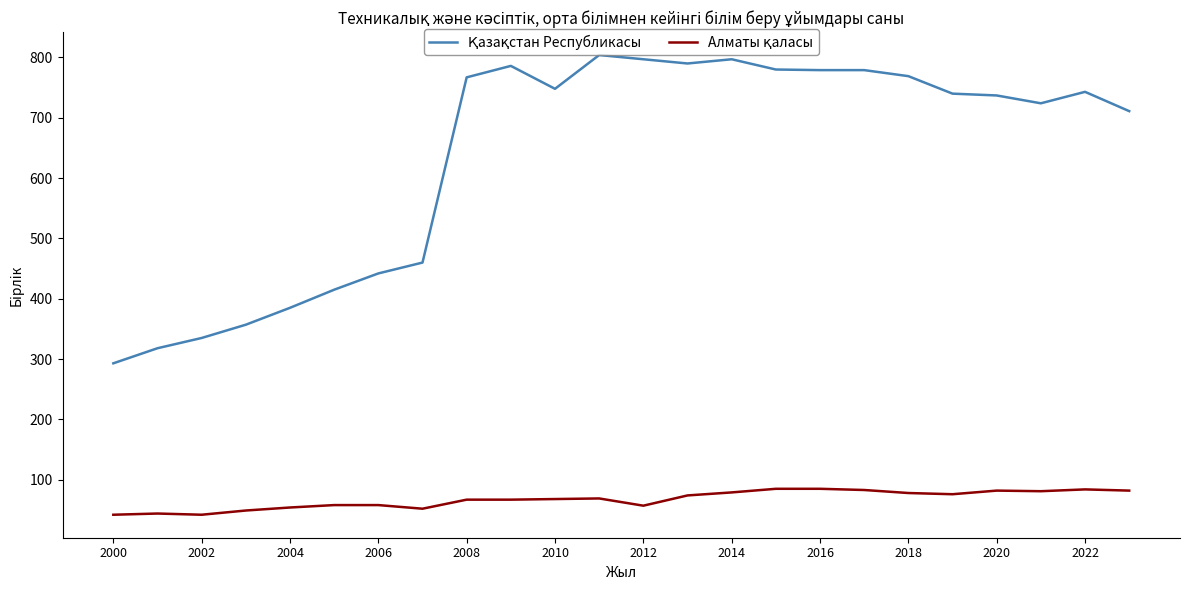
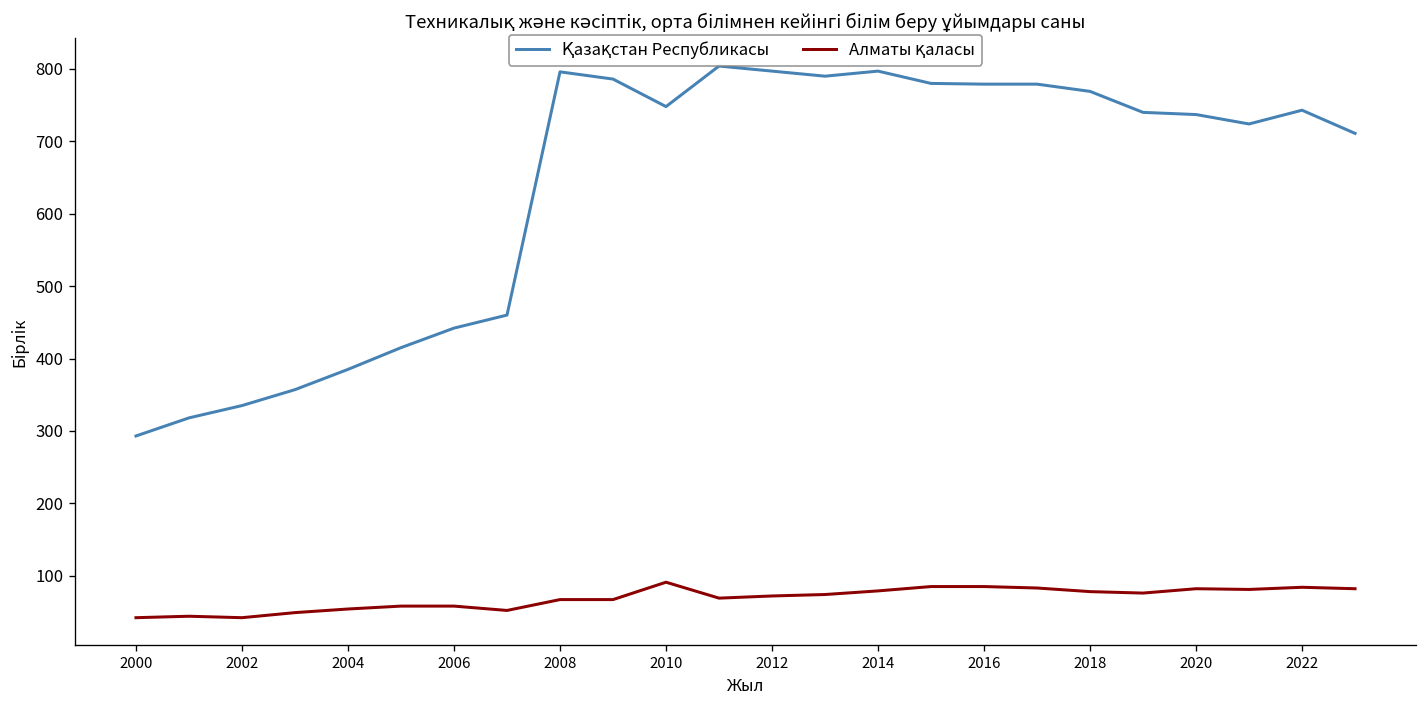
Қазақстан Республикасы, 2008: 770 -> 800
Алматы қаласы, 2010: 70 -> 90
Алматы қаласы, 2012: 60 -> 70
